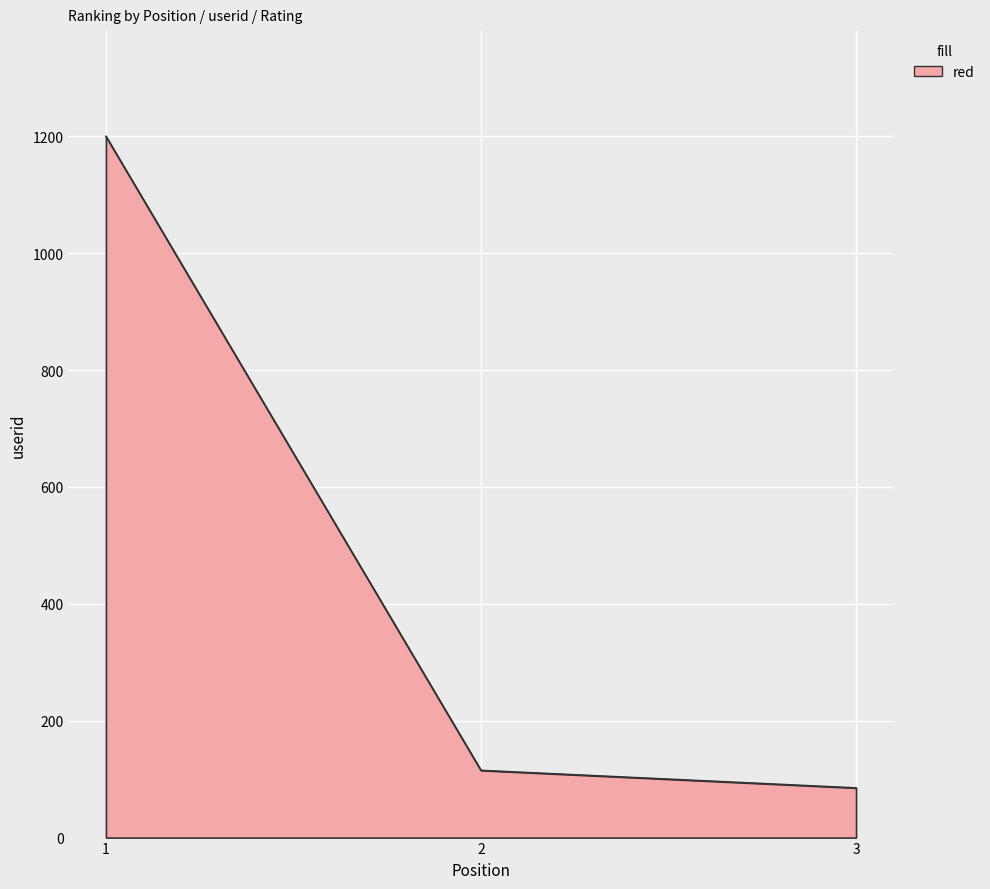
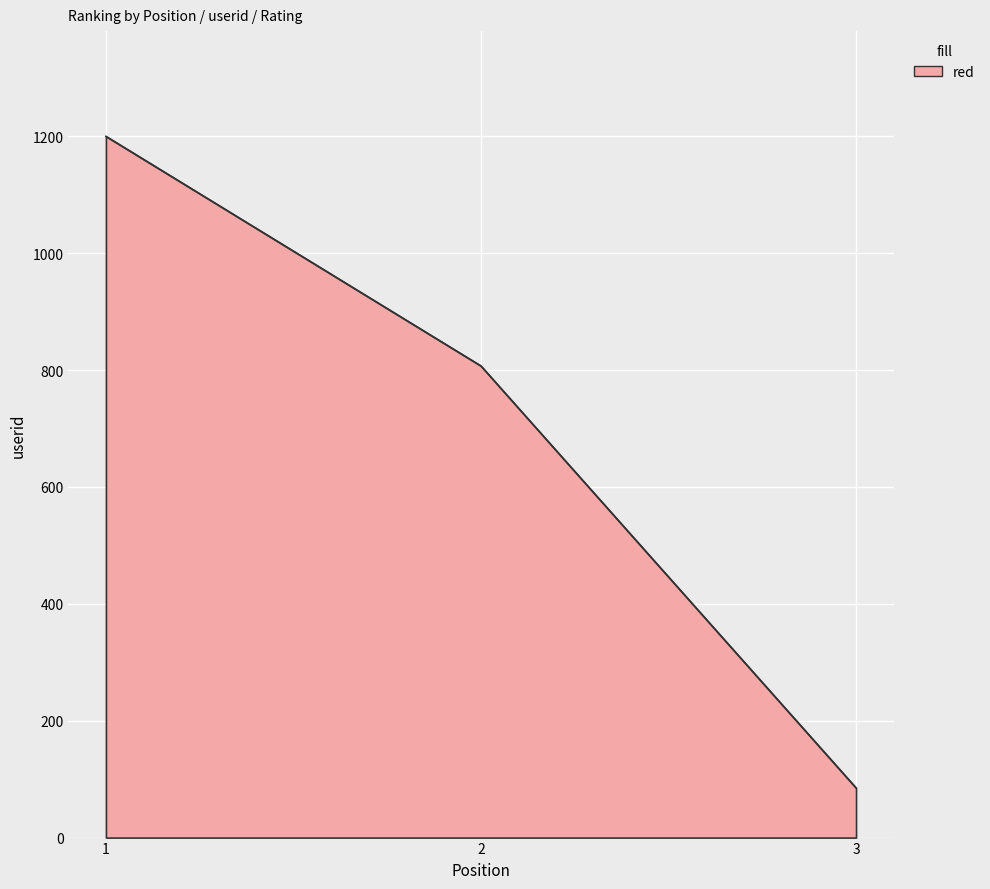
2: 120 -> 810
